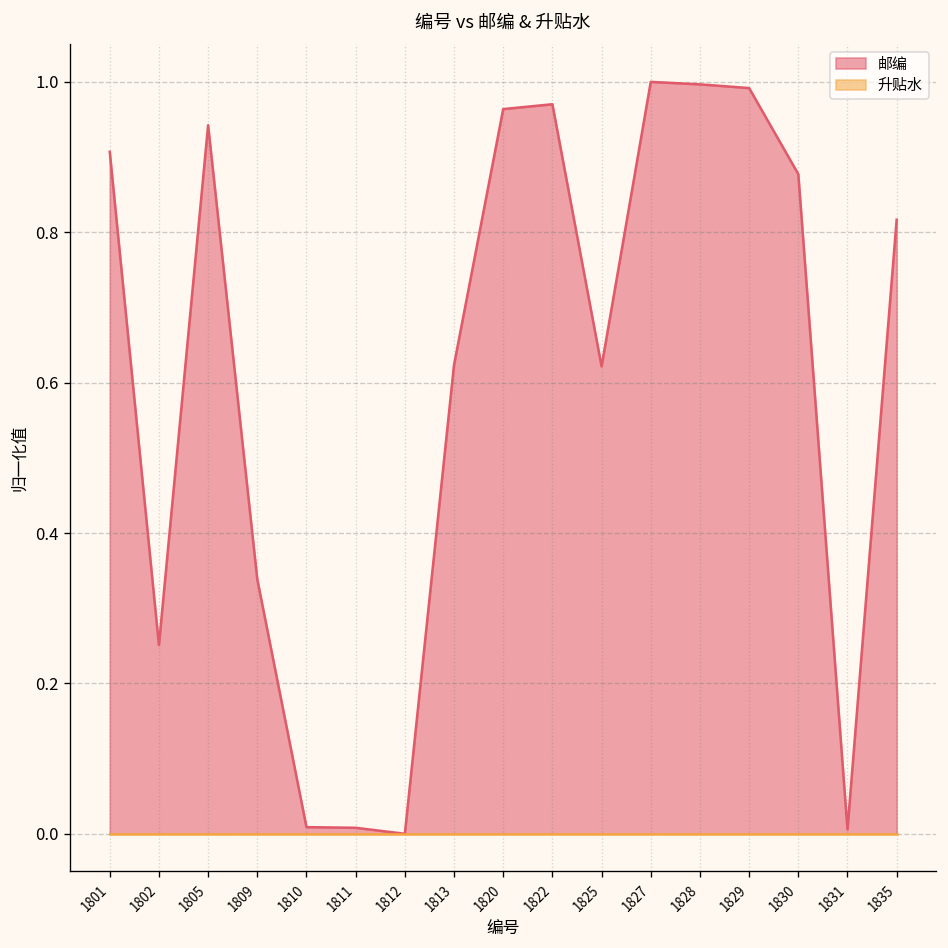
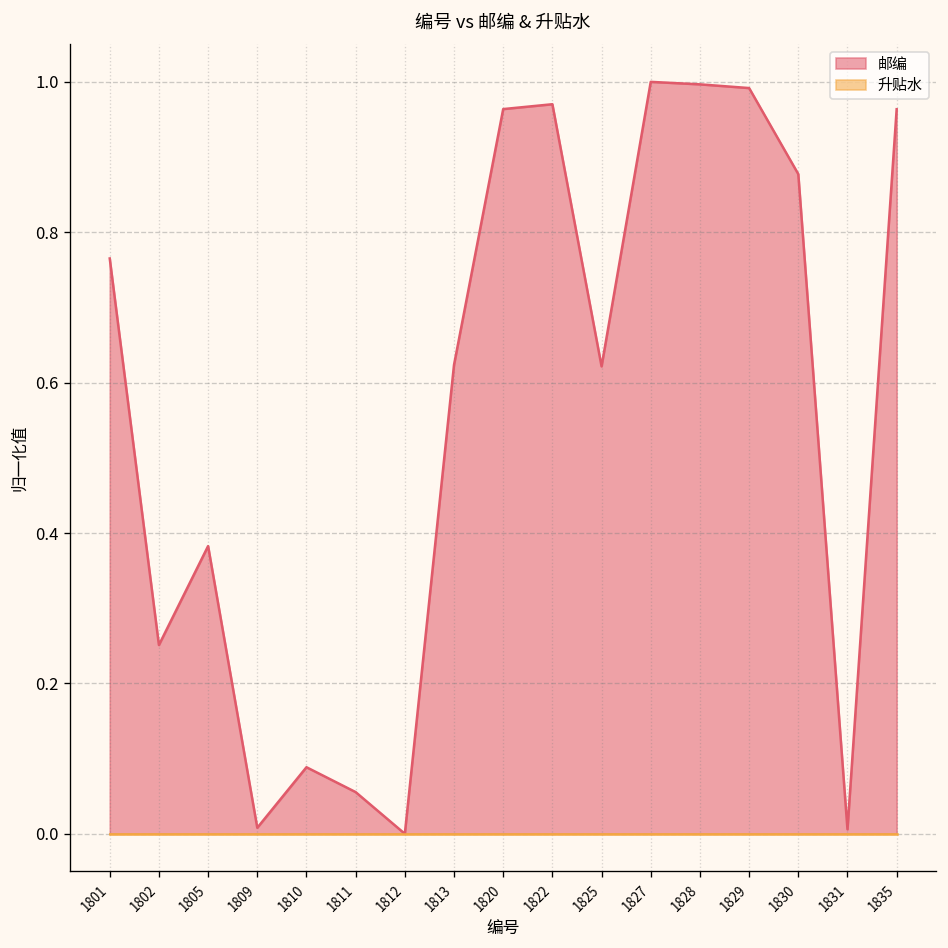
邮编, 1801: 0.91 -> 0.77
邮编, 1805: 0.94 -> 0.38
邮编, 1809: 0.34 -> 0.01
邮编, 1810: 0.01 -> 0.09
邮编, 1811: 0.01 -> 0.06
邮编, 1835: 0.82 -> 0.96
